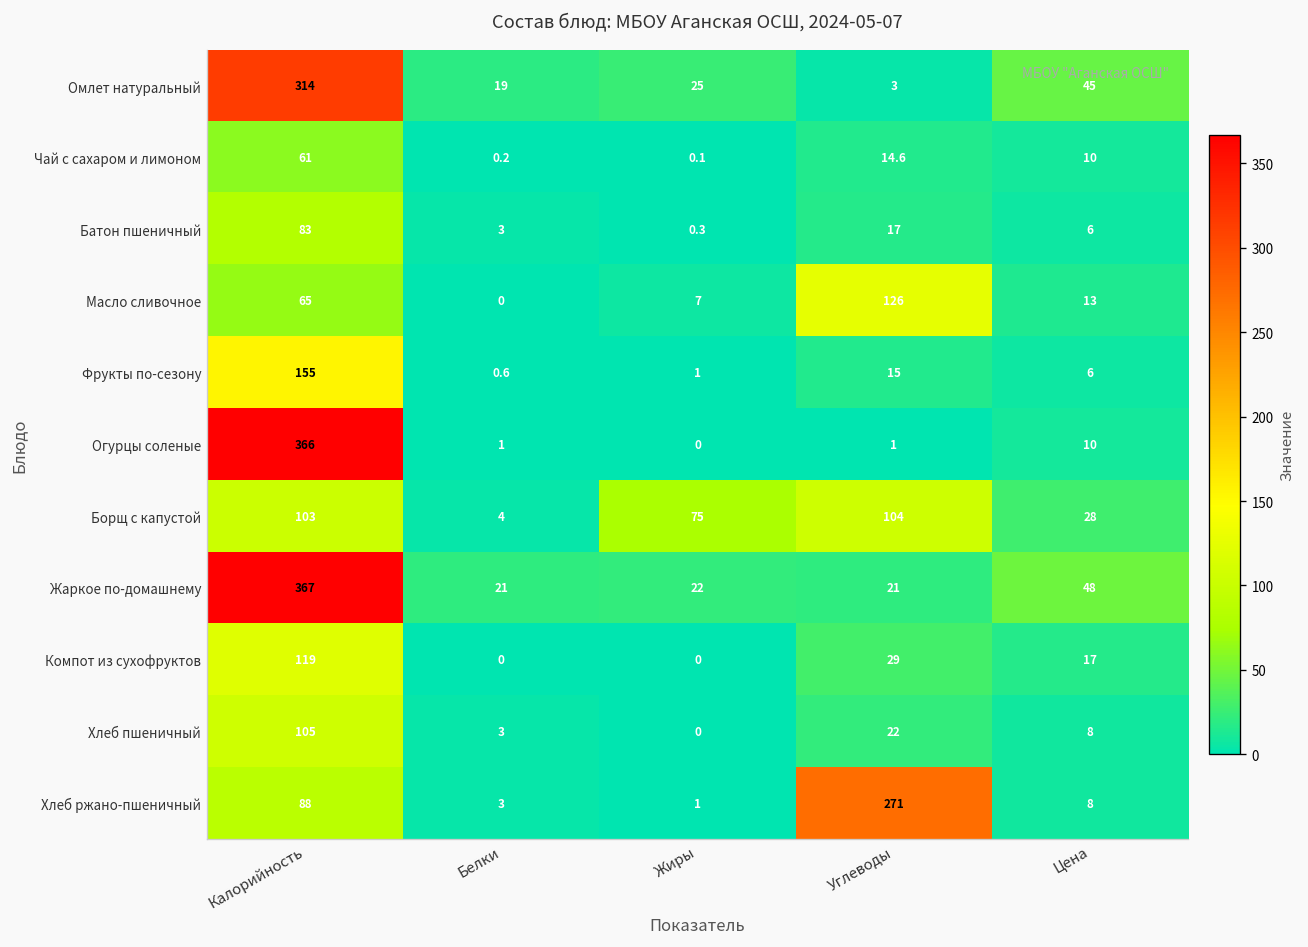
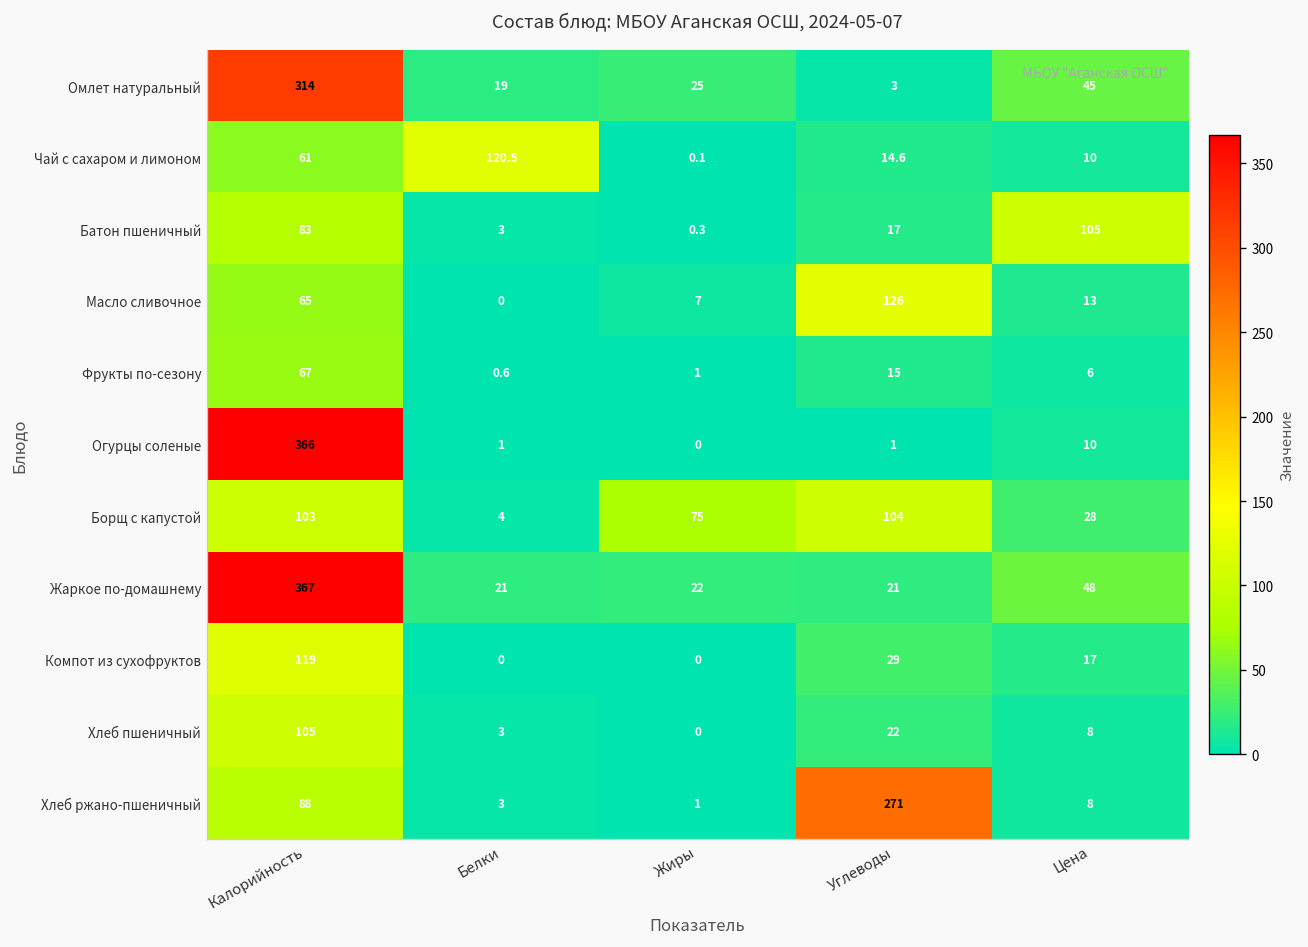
Чай с сахаром и лимоном, Белки: 0.2 -> 120.5
Батон пшеничный, Цена: 6 -> 105
Фрукты по-сезону, Калорийность: 155 -> 67
